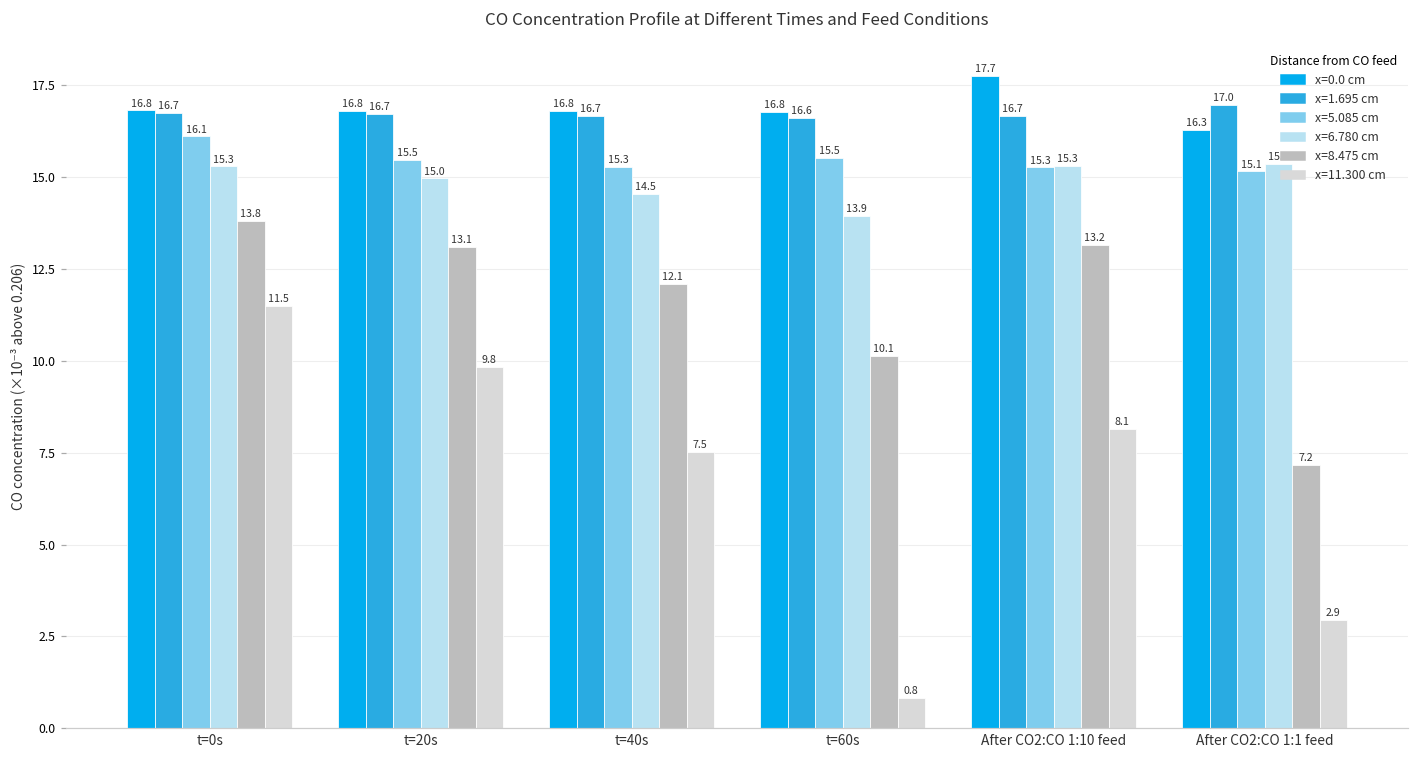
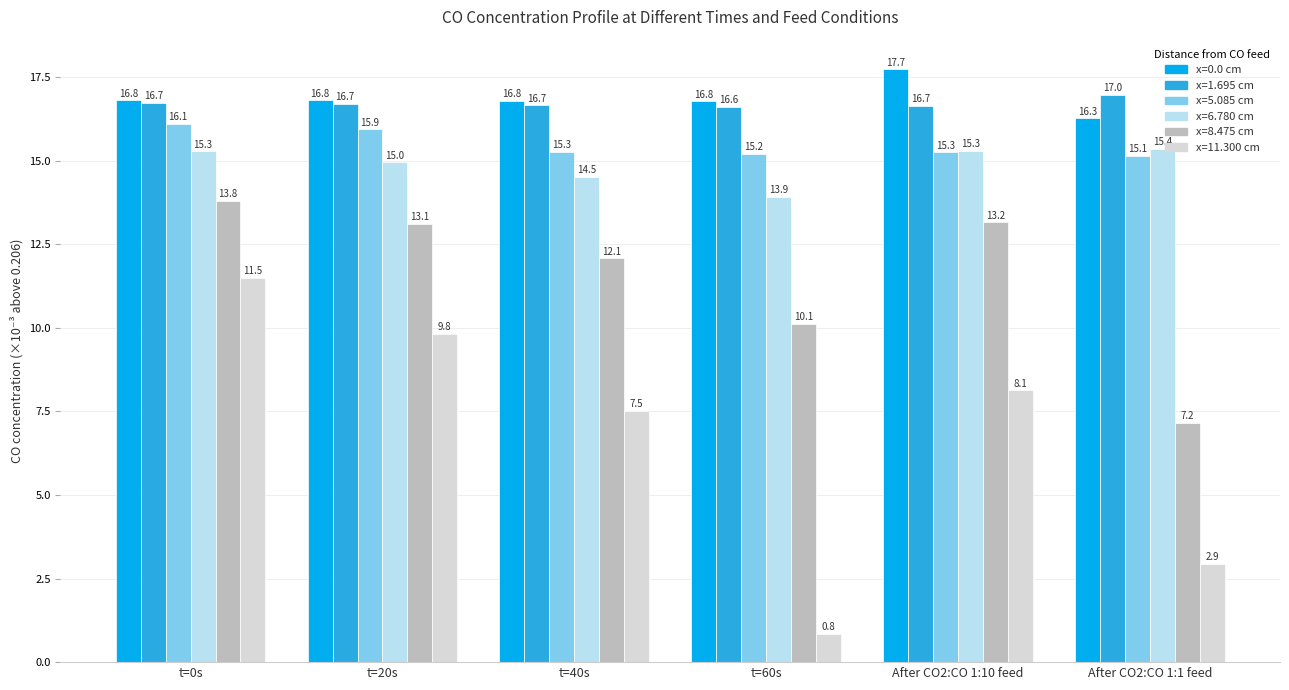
x=5.085 cm, t=20s: 15.5 -> 15.9
x=5.085 cm, t=60s: 15.5 -> 15.2
